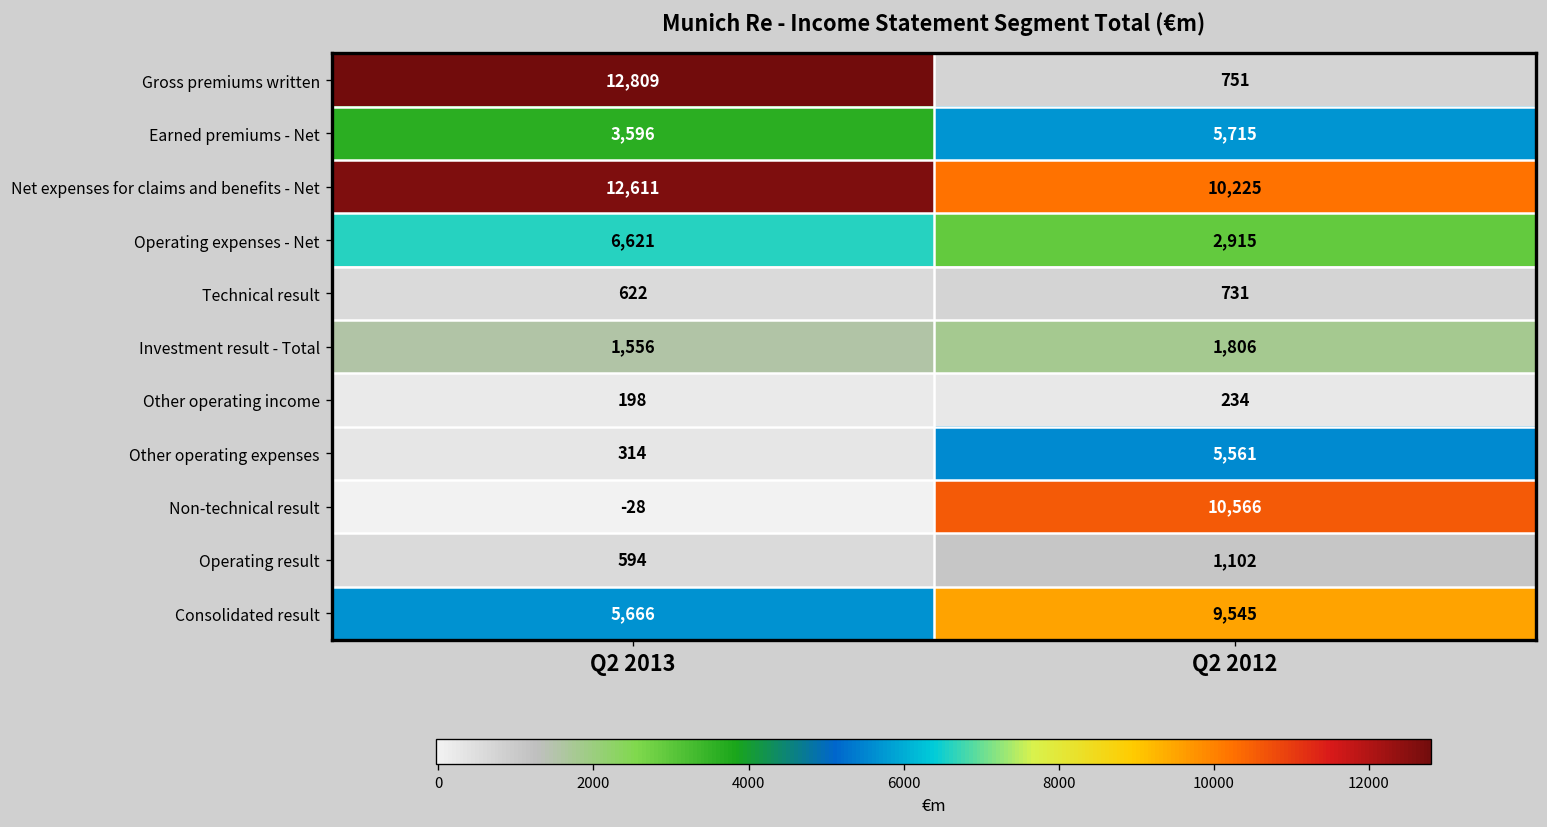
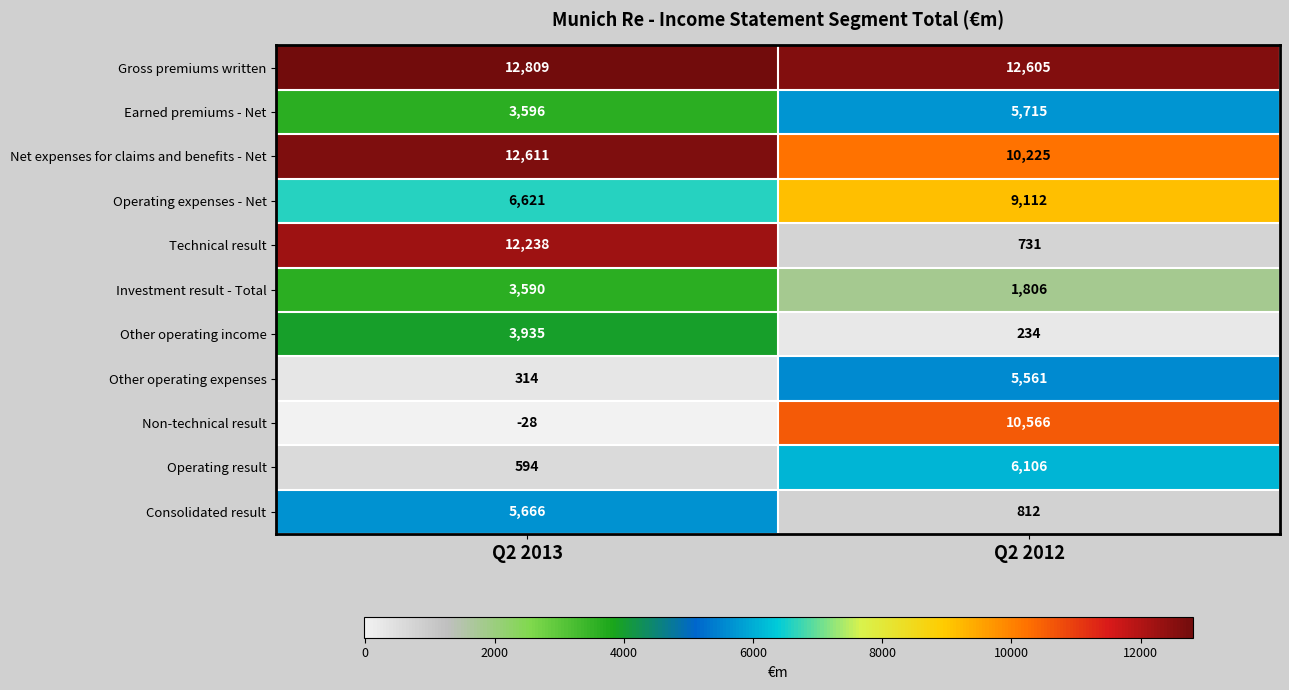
Gross premiums written, Q2 2012: 751 -> 12,605
Operating expenses - Net, Q2 2012: 2,915 -> 9,112
Technical result, Q2 2013: 622 -> 12,238
Investment result - Total, Q2 2013: 1,556 -> 3,590
Other operating income, Q2 2013: 198 -> 3,935
Operating result, Q2 2012: 1,102 -> 6,106
Consolidated result, Q2 2012: 9,545 -> 812
